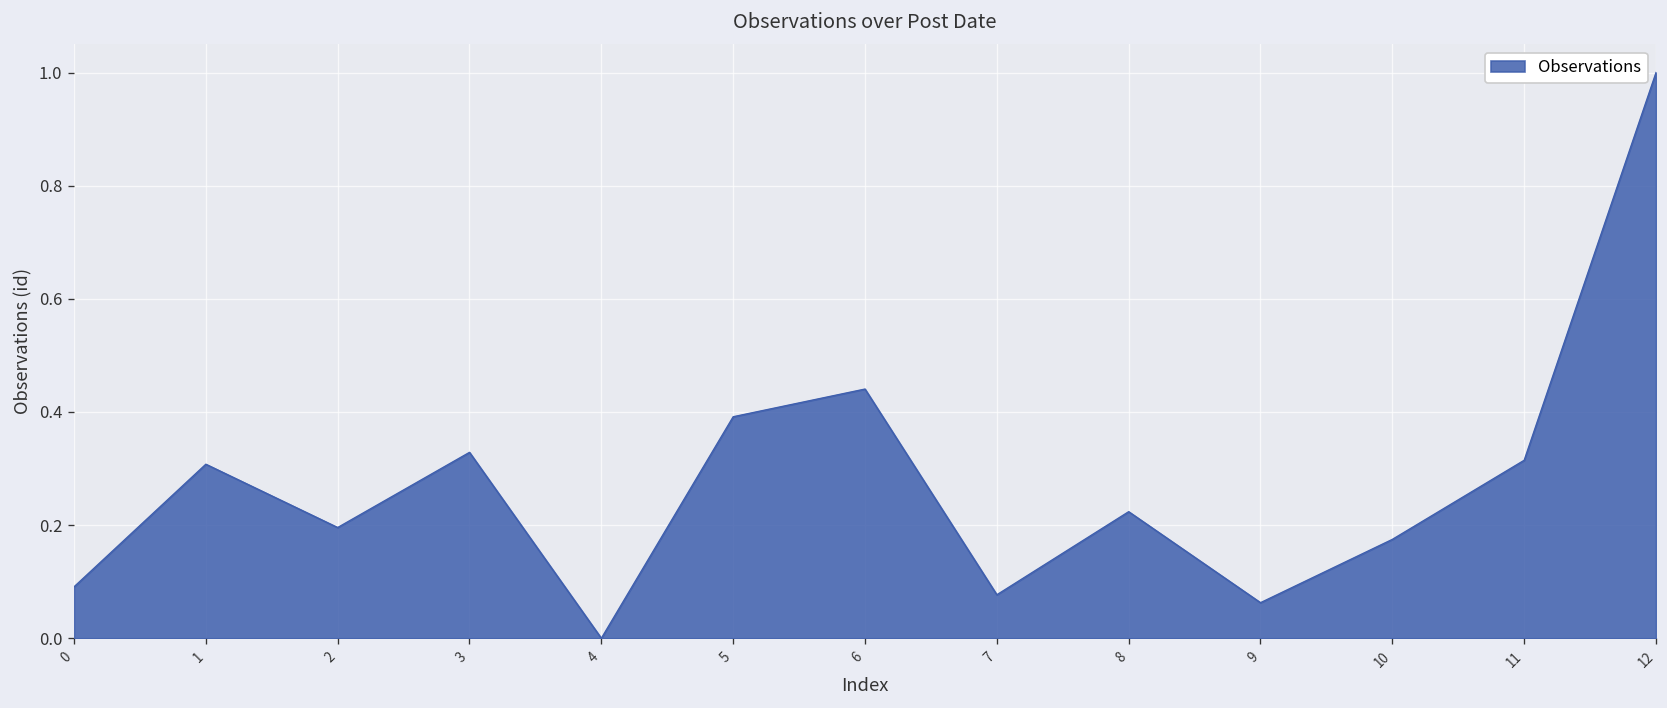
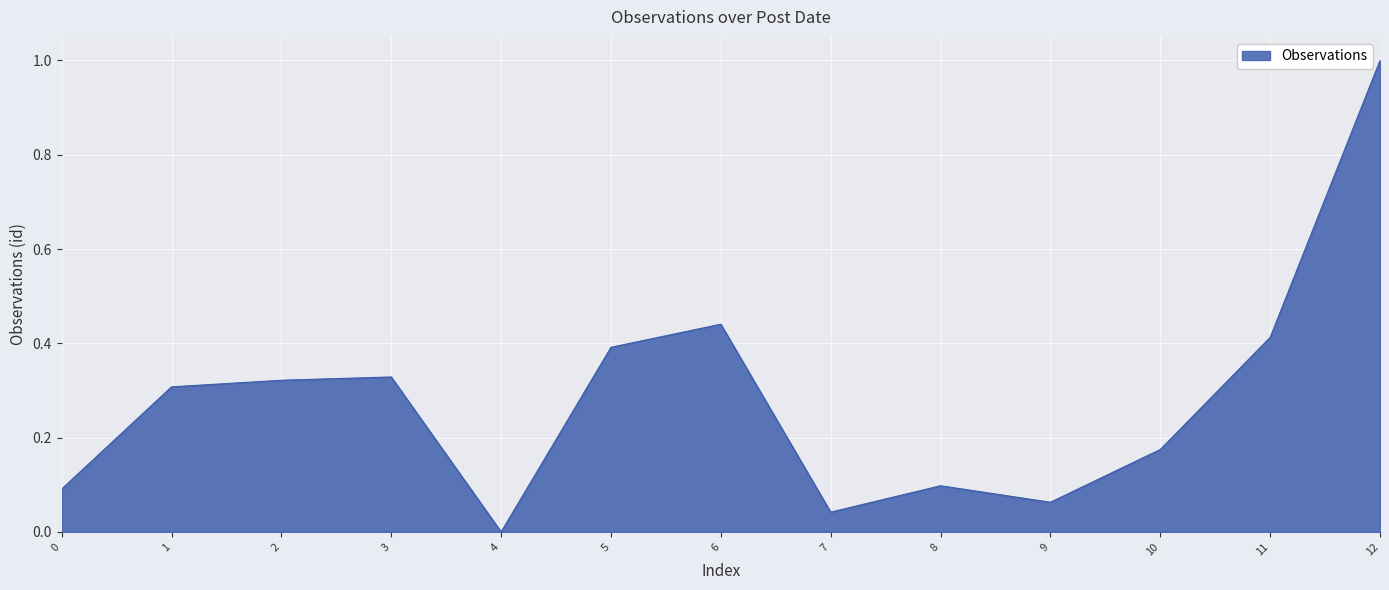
2: 0.20 -> 0.32
7: 0.08 -> 0.04
8: 0.22 -> 0.10
11: 0.31 -> 0.41
